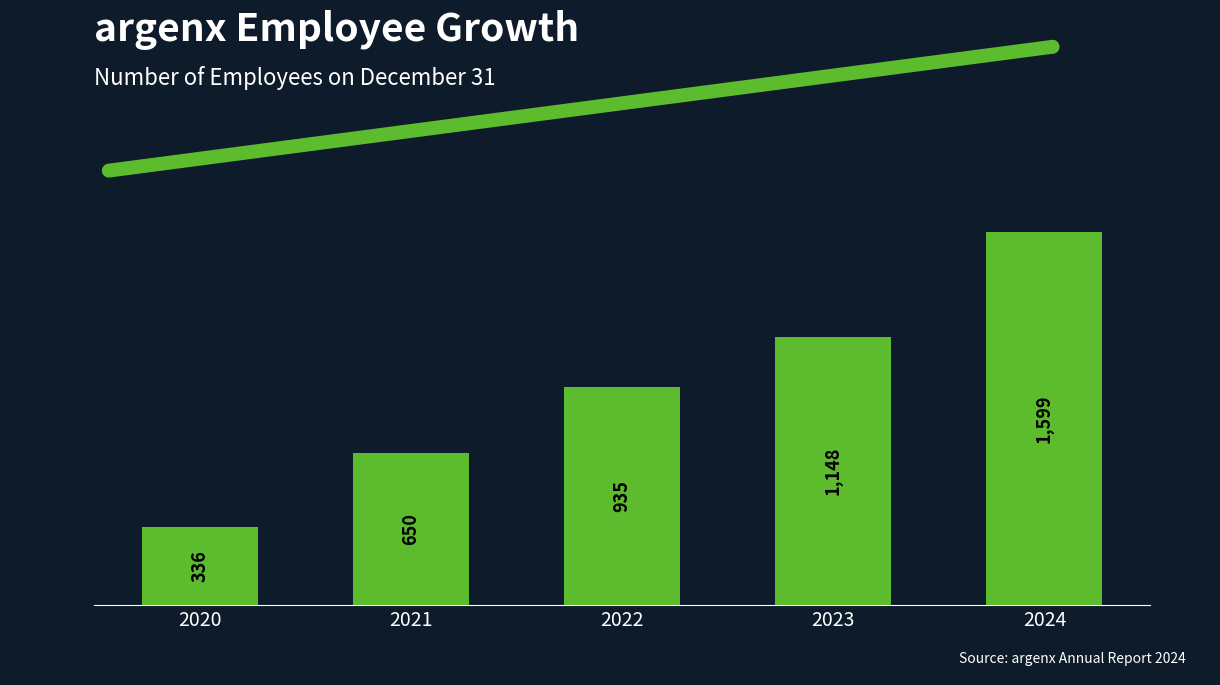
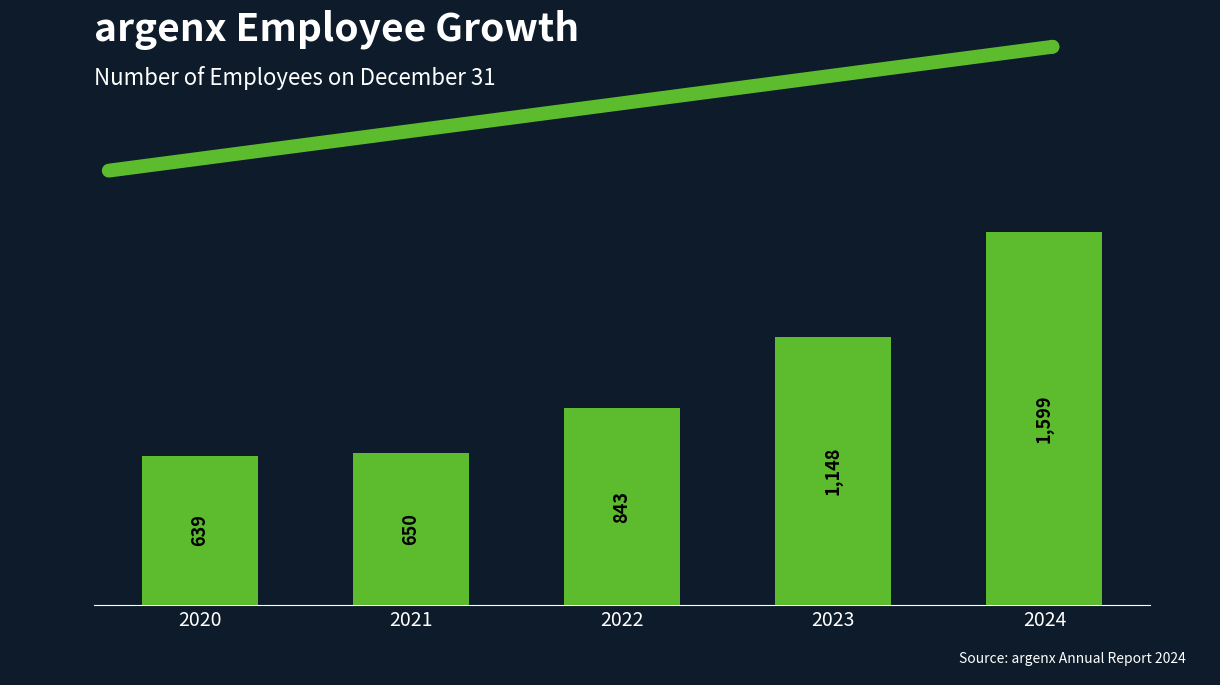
2020: 336 -> 639
2022: 935 -> 843
